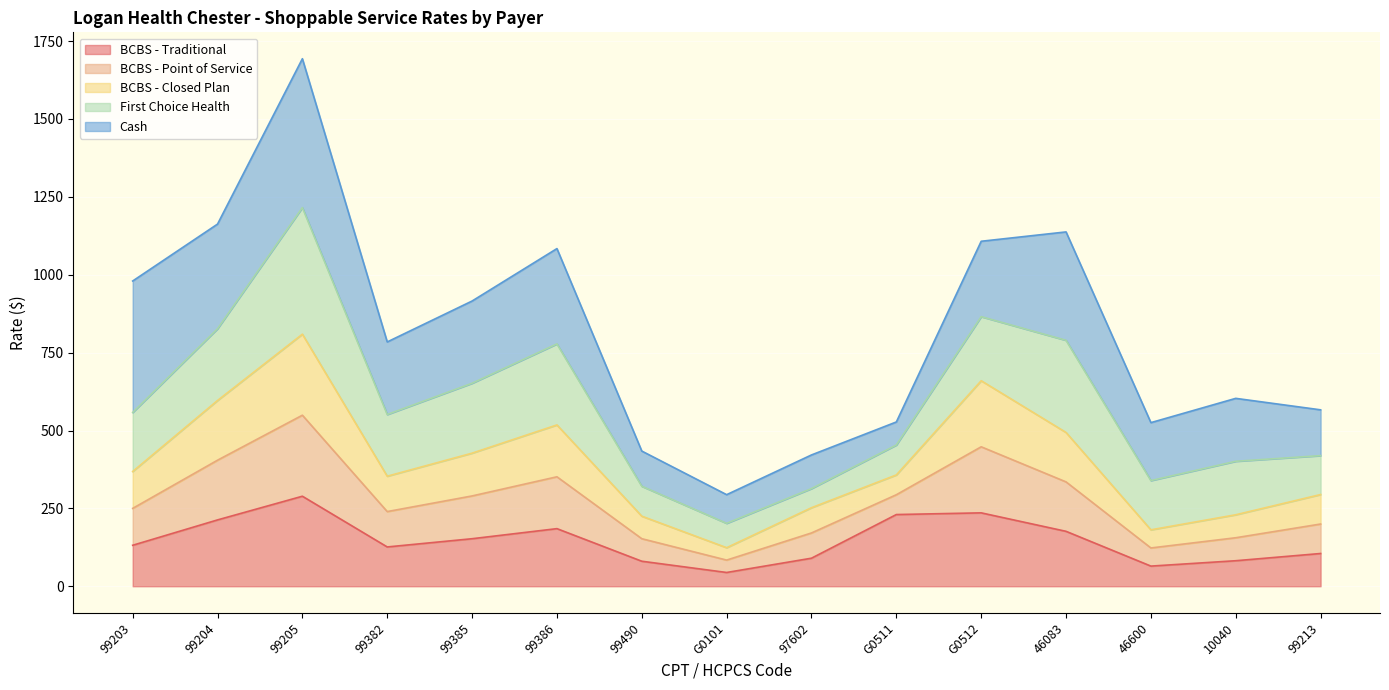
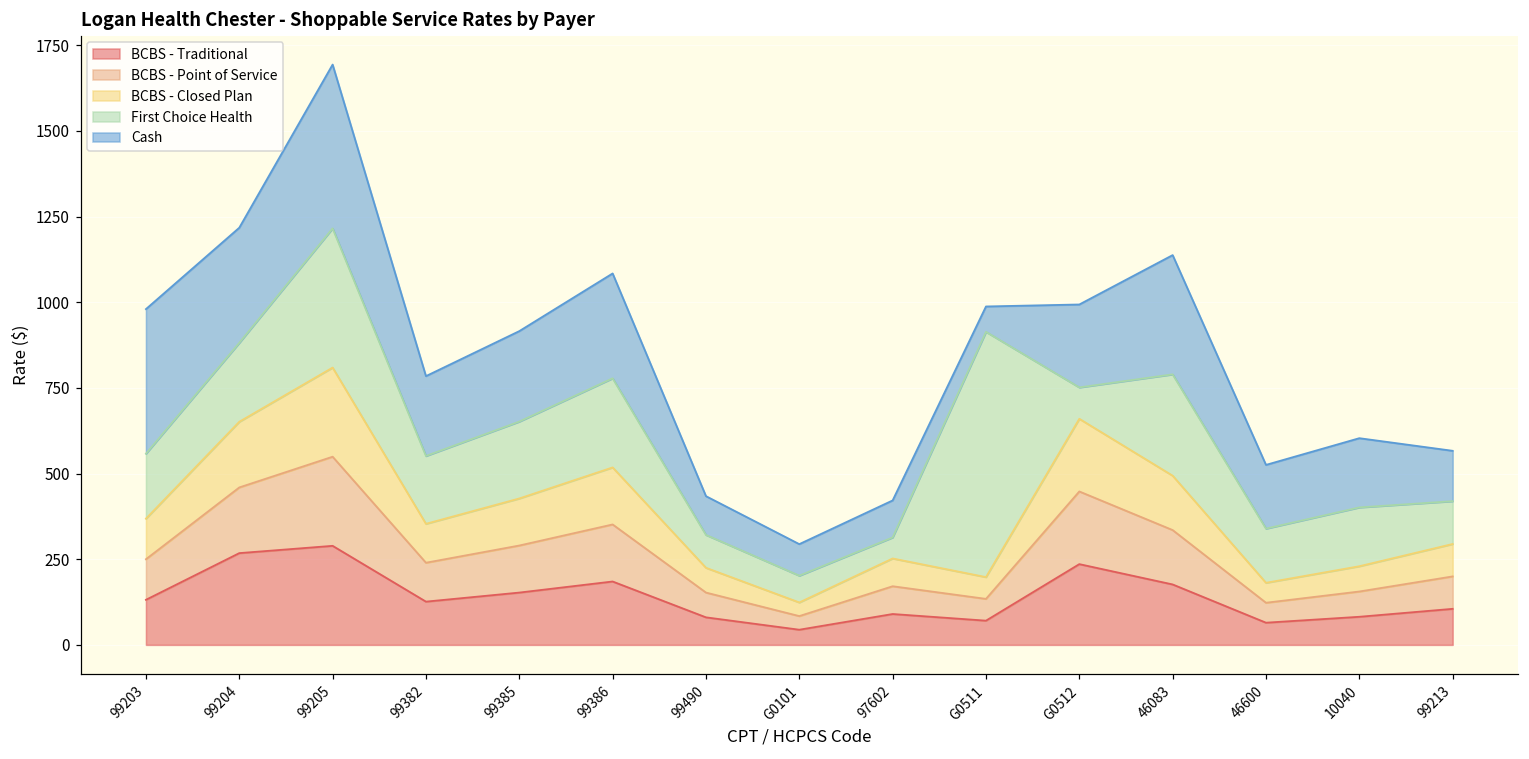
BCBS - Traditional, 99204: 210 -> 270
BCBS - Traditional, G0511: 230 -> 70
First Choice Health, G0511: 100 -> 720
First Choice Health, G0512: 210 -> 90
